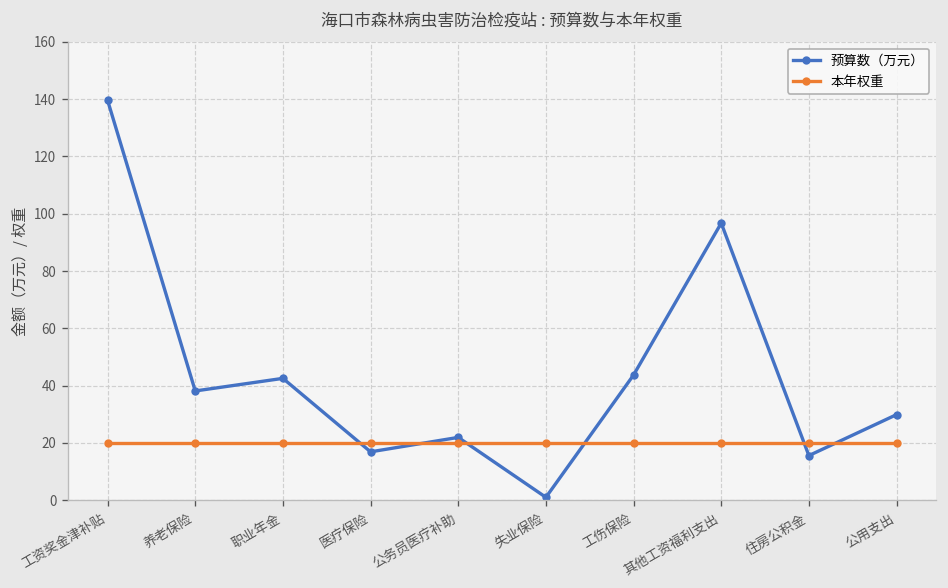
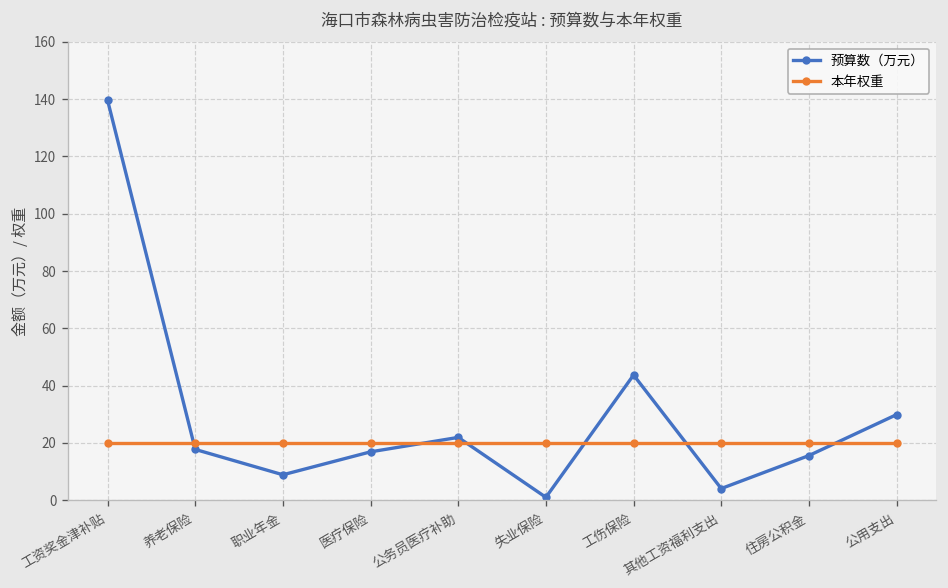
预算数（万元）, 养老保险: 38 -> 18
预算数（万元）, 职业年金: 43 -> 9
预算数（万元）, 其他工资福利支出: 97 -> 4
